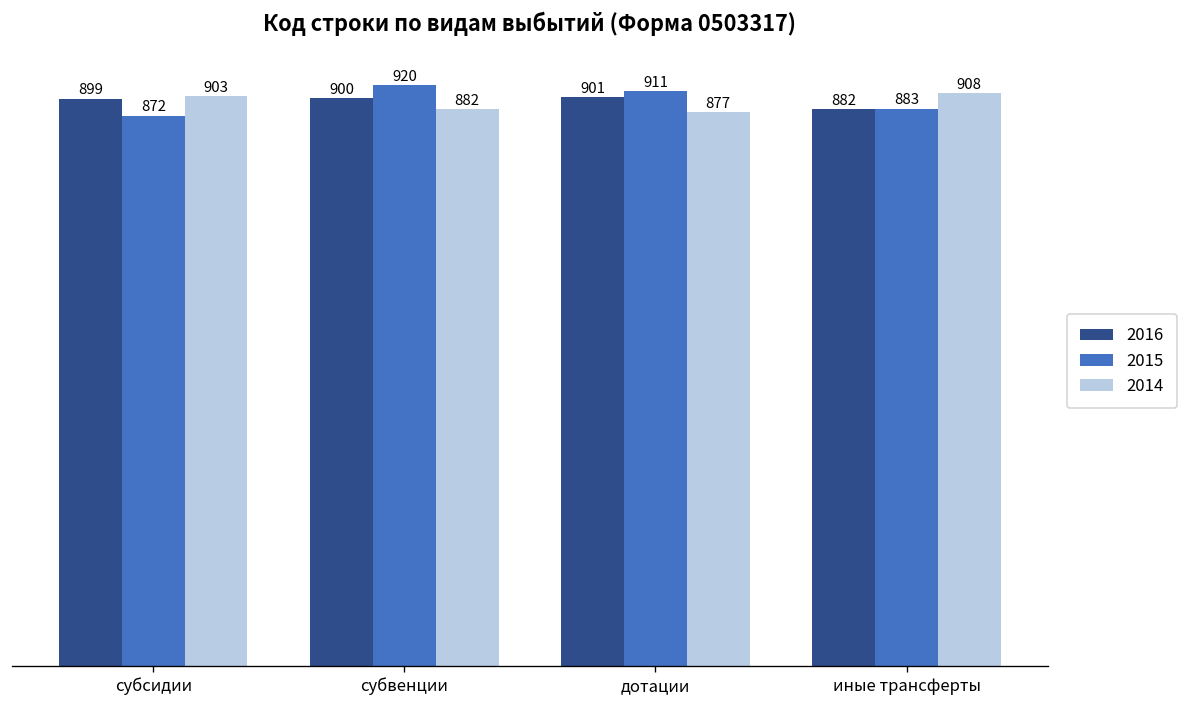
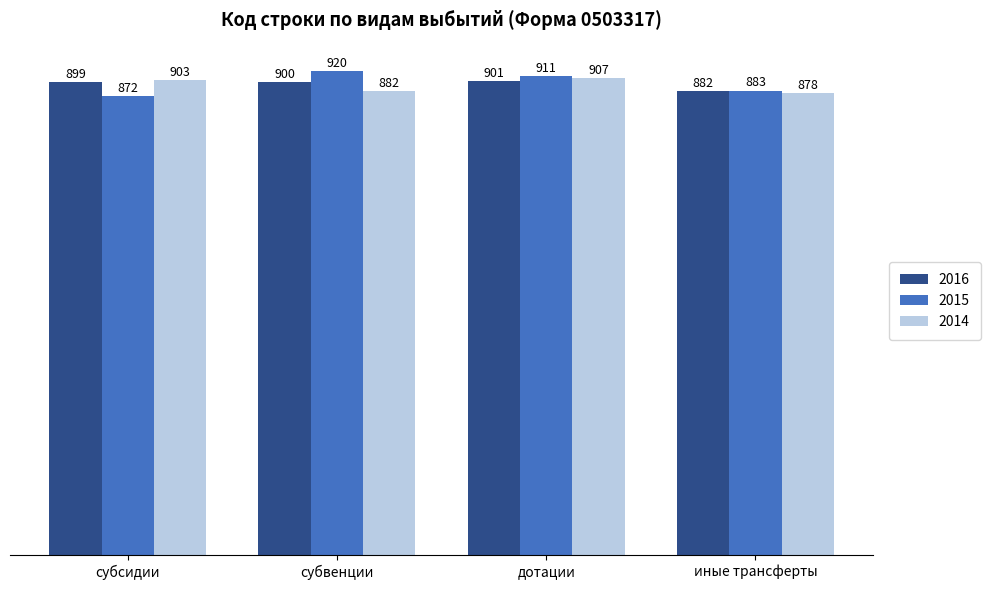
2014, дотации: 877 -> 907
2014, иные трансферты: 908 -> 878
